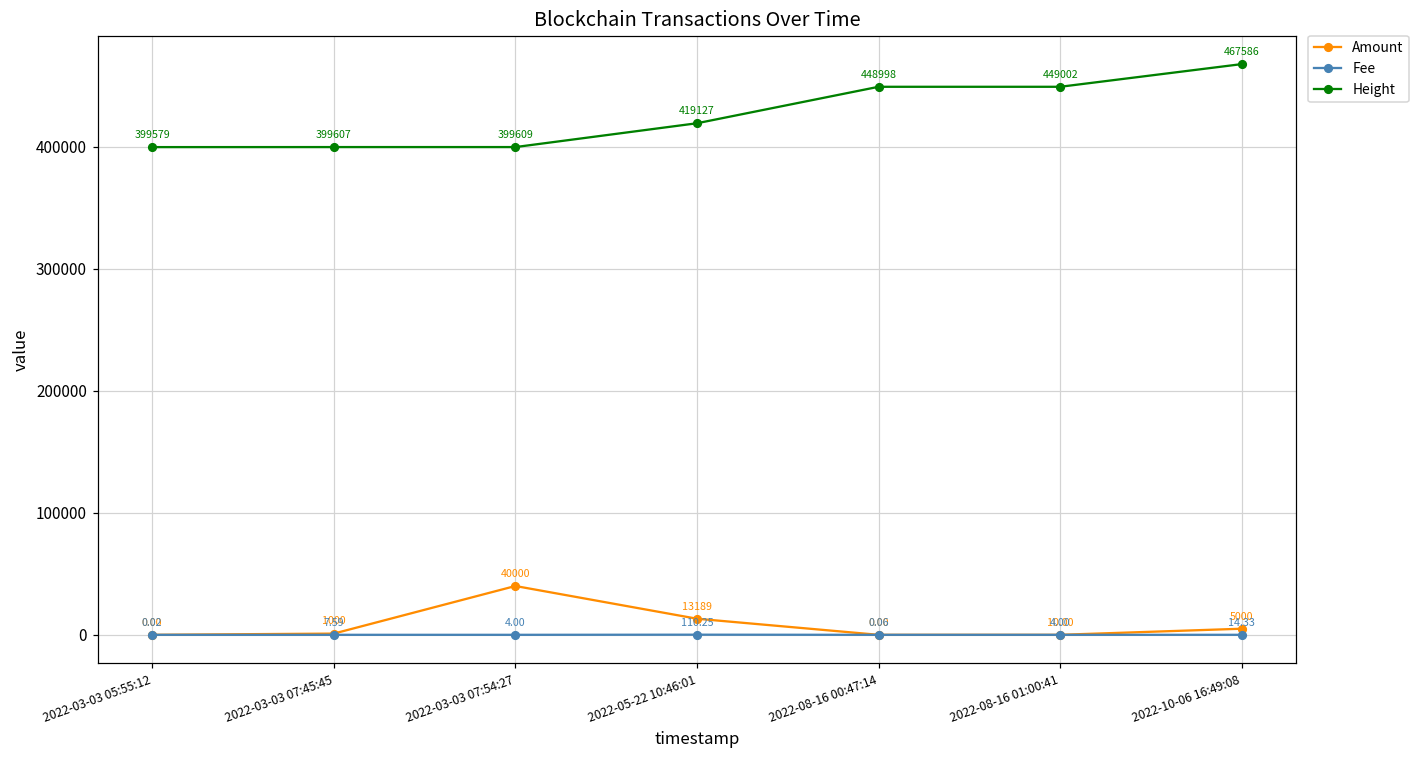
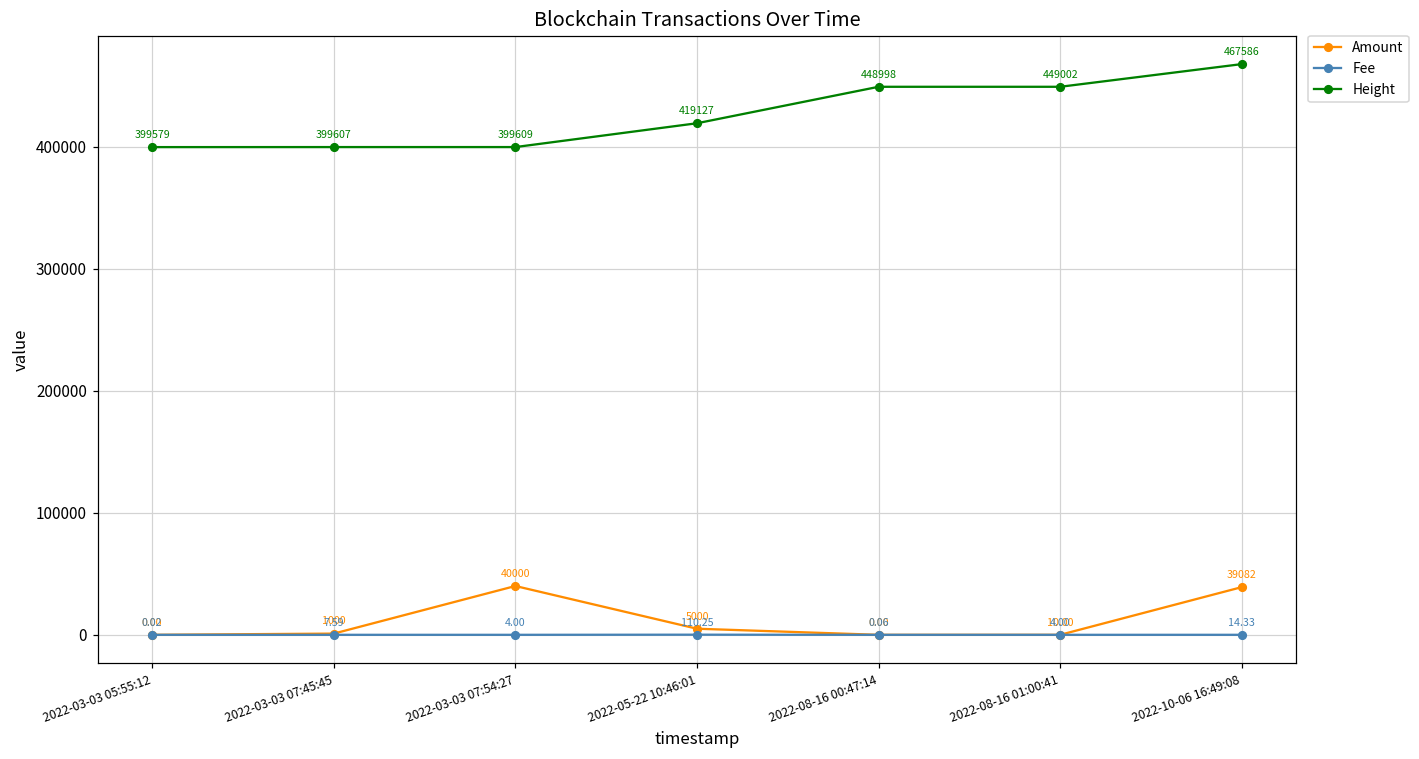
Amount, 2022-05-22 10:46:01: 13189 -> 5000
Amount, 2022-10-06 16:49:08: 5000 -> 39082
